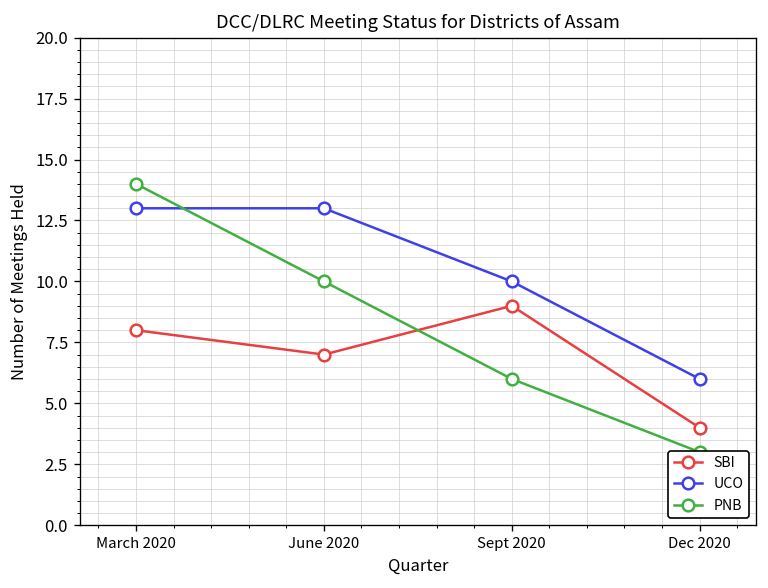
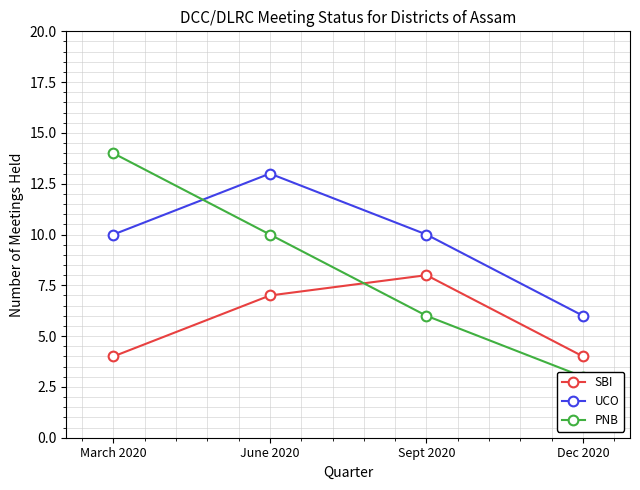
SBI, March 2020: 8 -> 4
UCO, March 2020: 13 -> 10
SBI, Sept 2020: 9 -> 8
